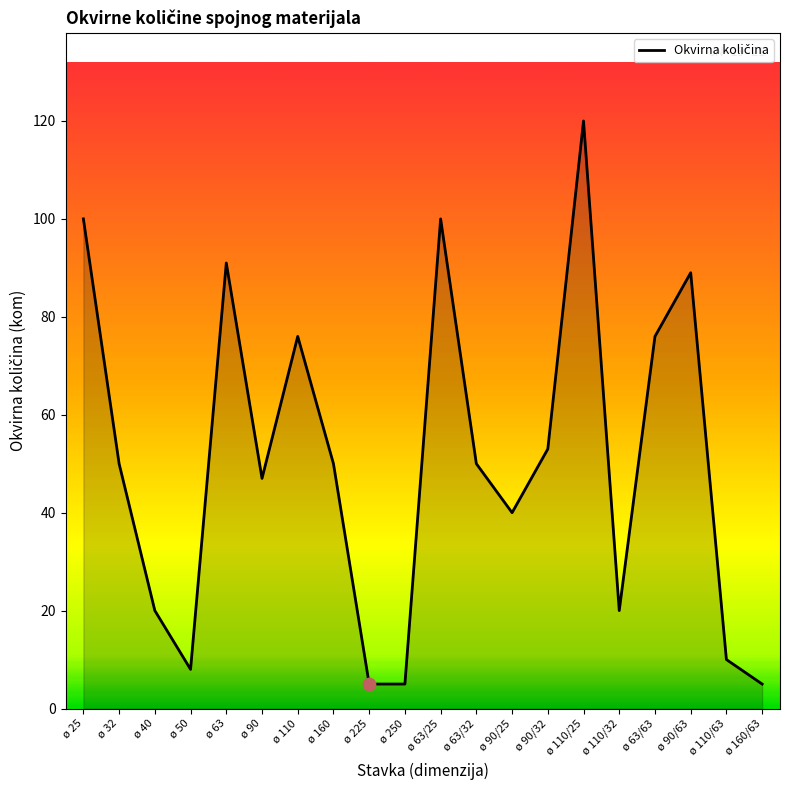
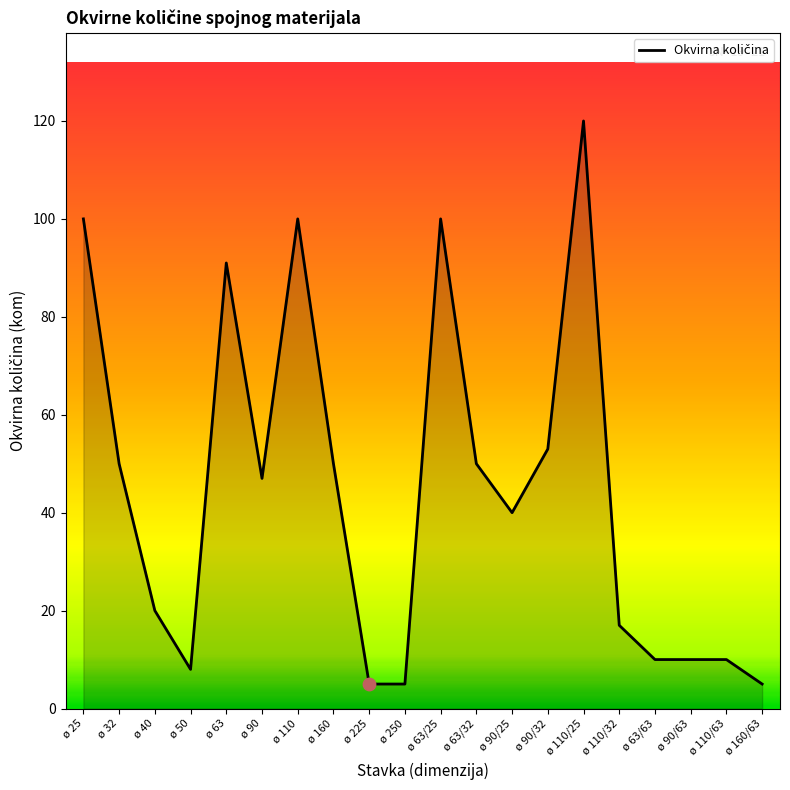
Okvirna količina, ø 110: 76 -> 100
Okvirna količina, ø 110/32: 20 -> 17
Okvirna količina, ø 63/63: 76 -> 10
Okvirna količina, ø 90/63: 89 -> 10
